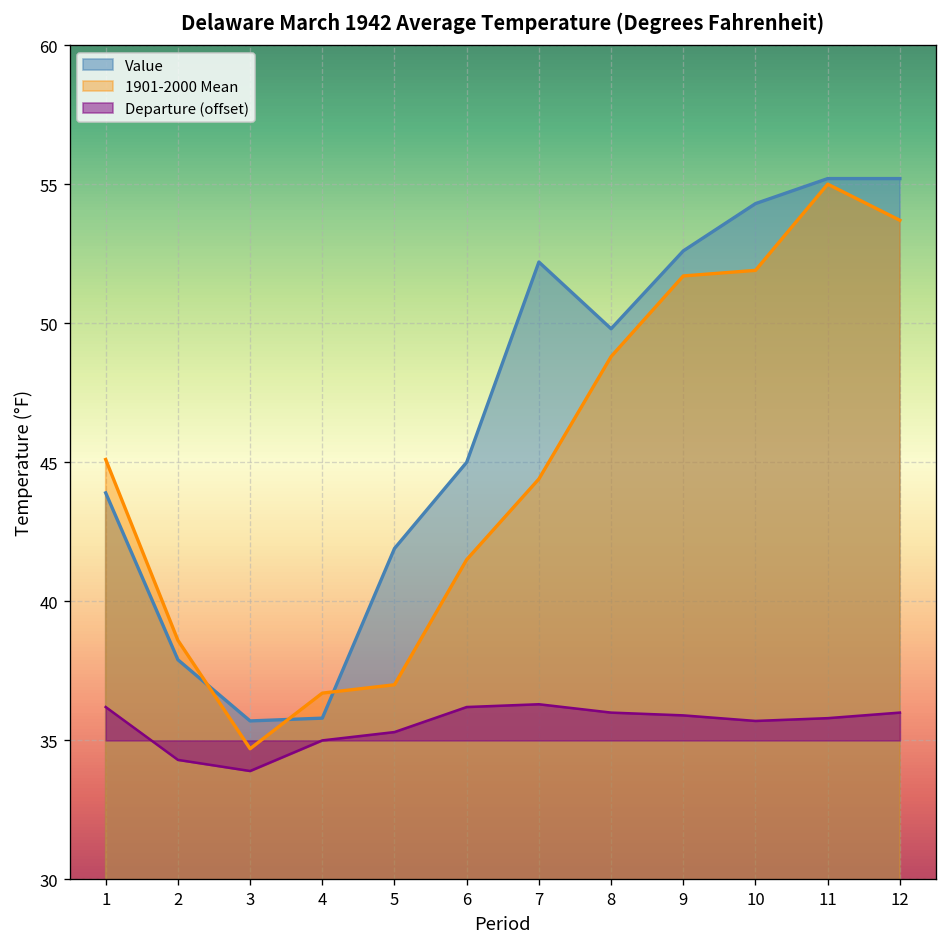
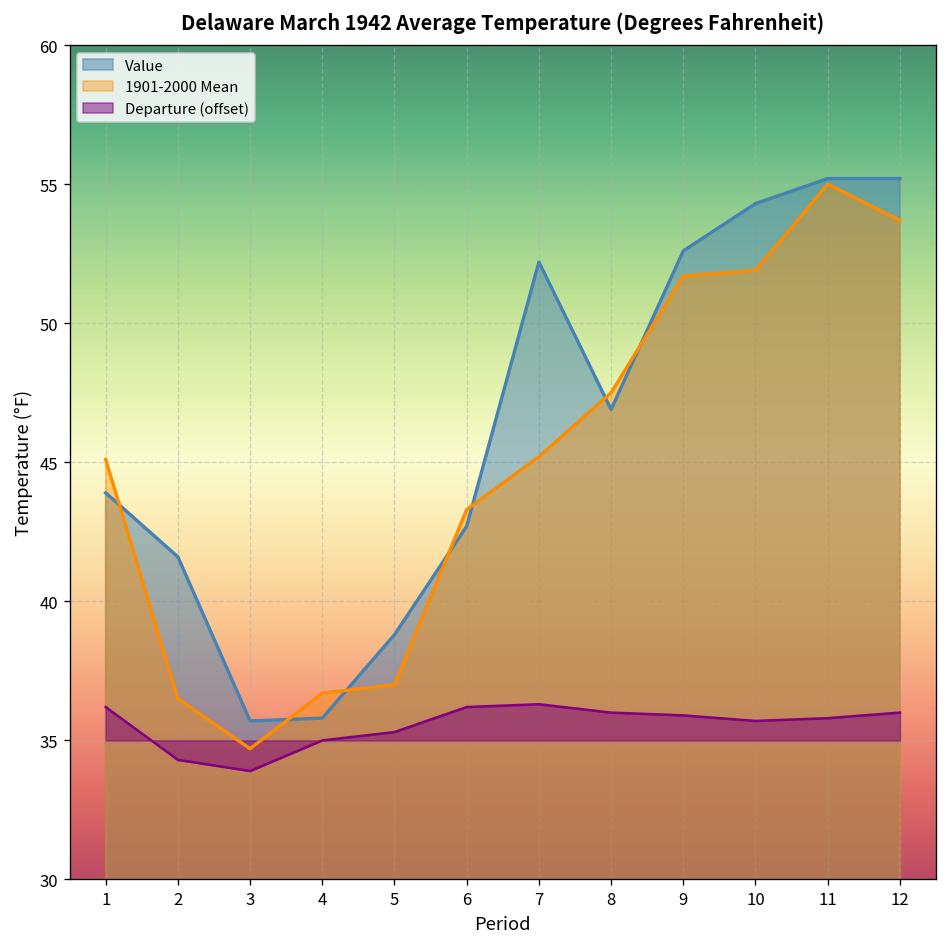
Value, 2: 37.9 -> 41.6
1901-2000 Mean, 2: 38.6 -> 36.5
Value, 5: 41.9 -> 38.8
Value, 6: 45.0 -> 42.7
1901-2000 Mean, 6: 41.5 -> 43.3
1901-2000 Mean, 7: 44.4 -> 45.2
Value, 8: 49.8 -> 46.9
1901-2000 Mean, 8: 48.8 -> 47.5
